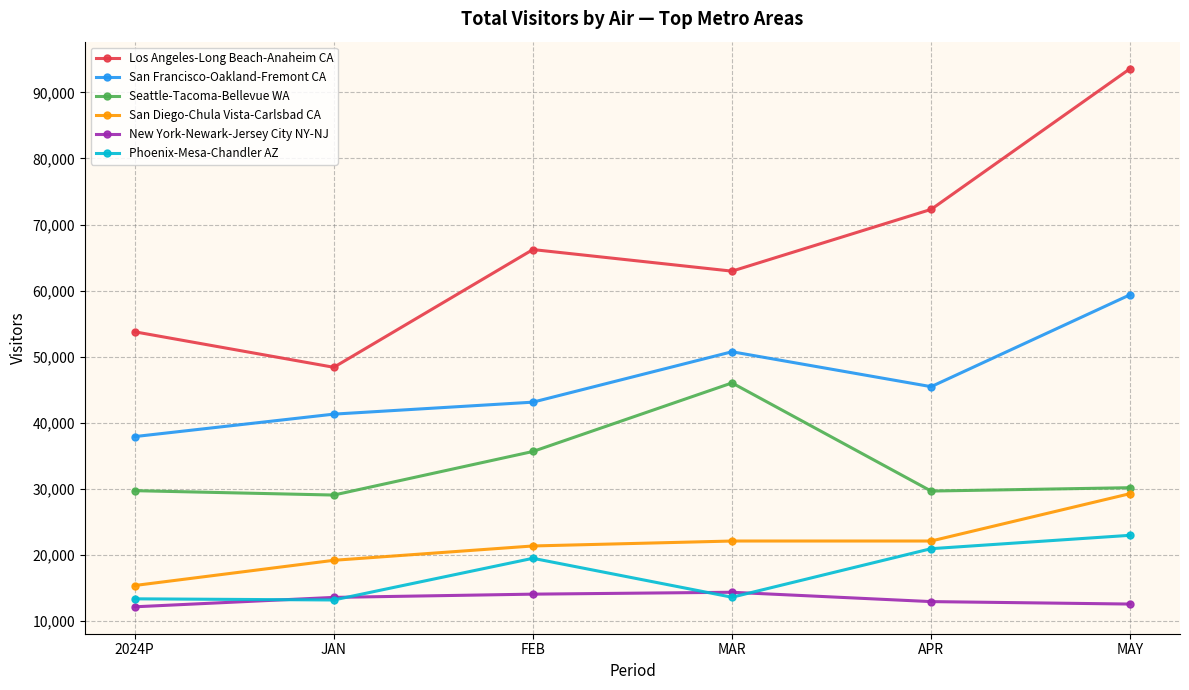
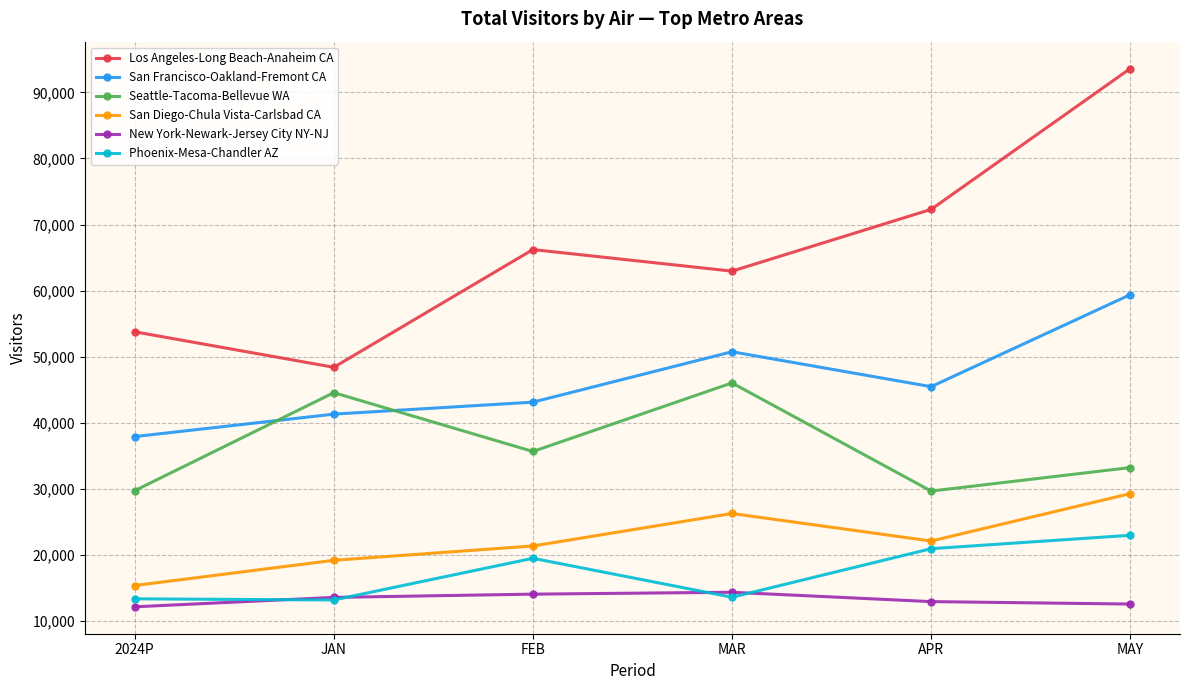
Seattle-Tacoma-Bellevue WA, JAN: 29,000 -> 45,000
San Diego-Chula Vista-Carlsbad CA, MAR: 22,000 -> 26,000
Seattle-Tacoma-Bellevue WA, MAY: 30,000 -> 33,000
